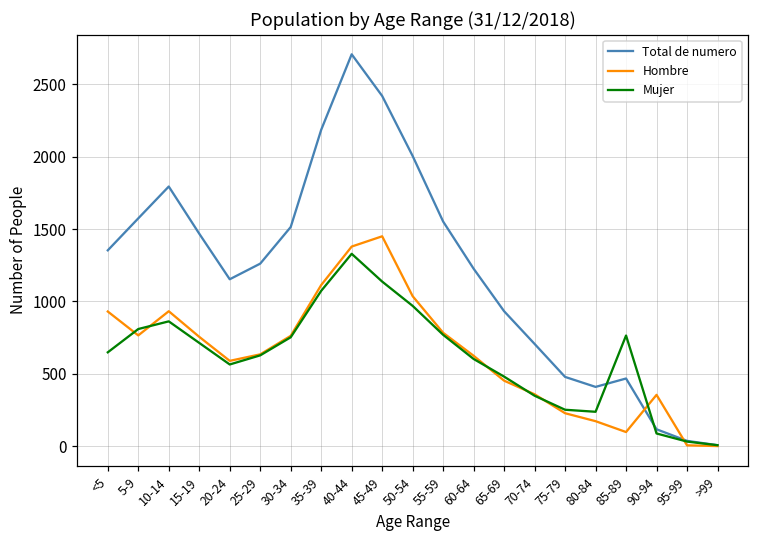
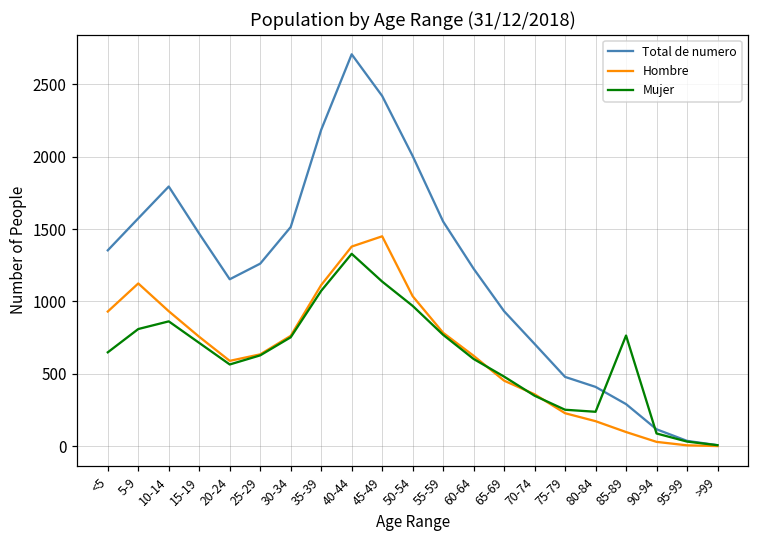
Hombre, 5-9: 770 -> 1120
Total de numero, 85-89: 470 -> 290
Hombre, 90-94: 350 -> 30
